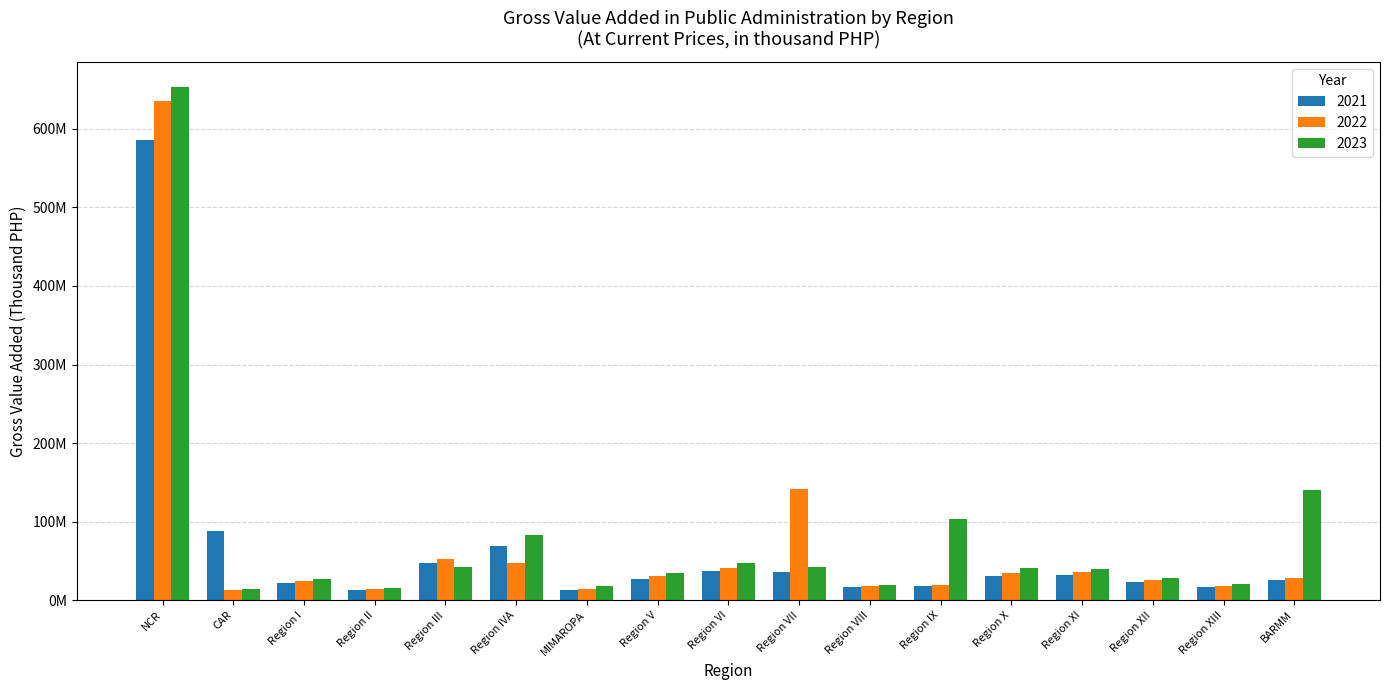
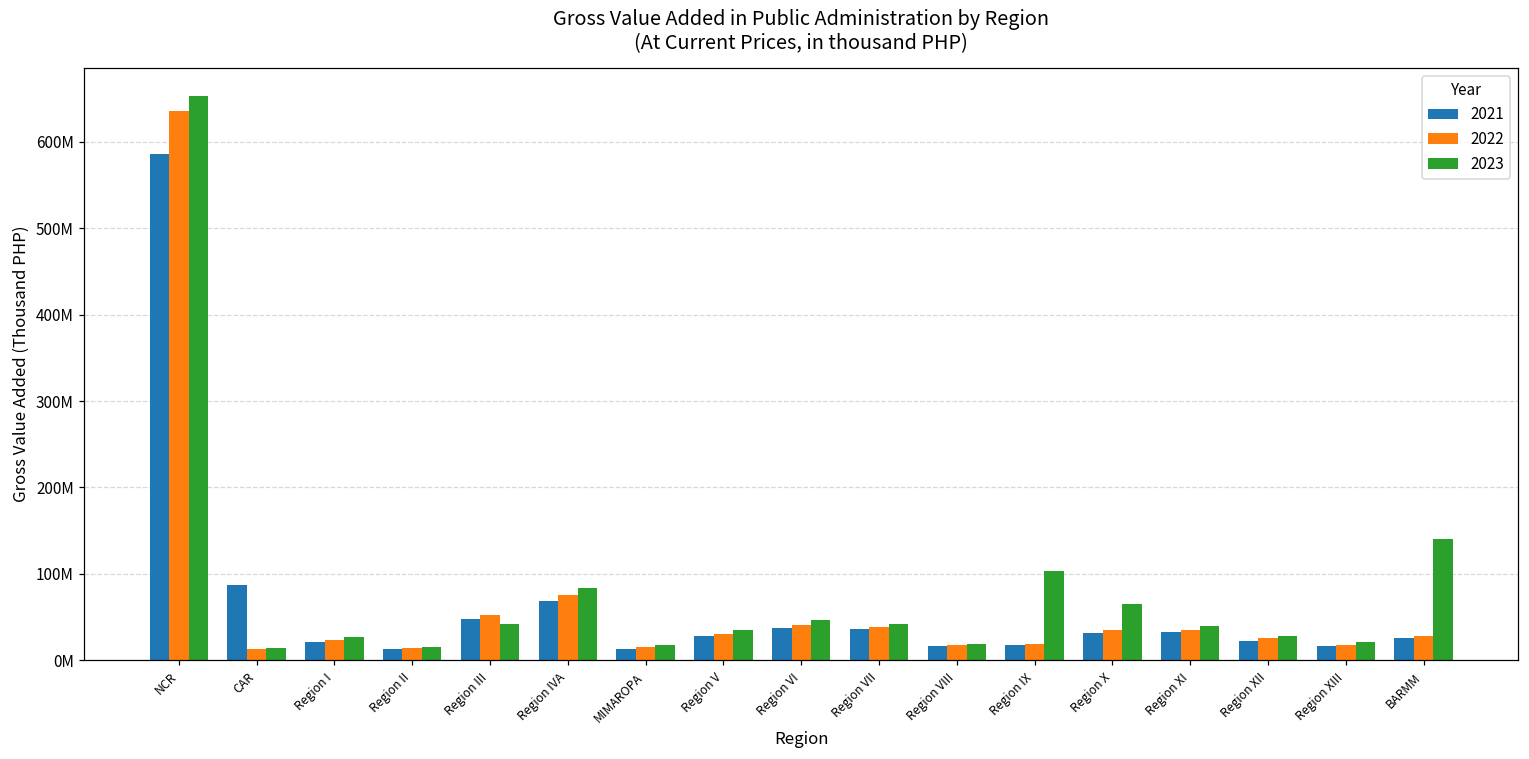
2022, Region IVA: 50000000 -> 80000000
2022, Region VII: 140000000 -> 40000000
2023, Region X: 40000000 -> 70000000
